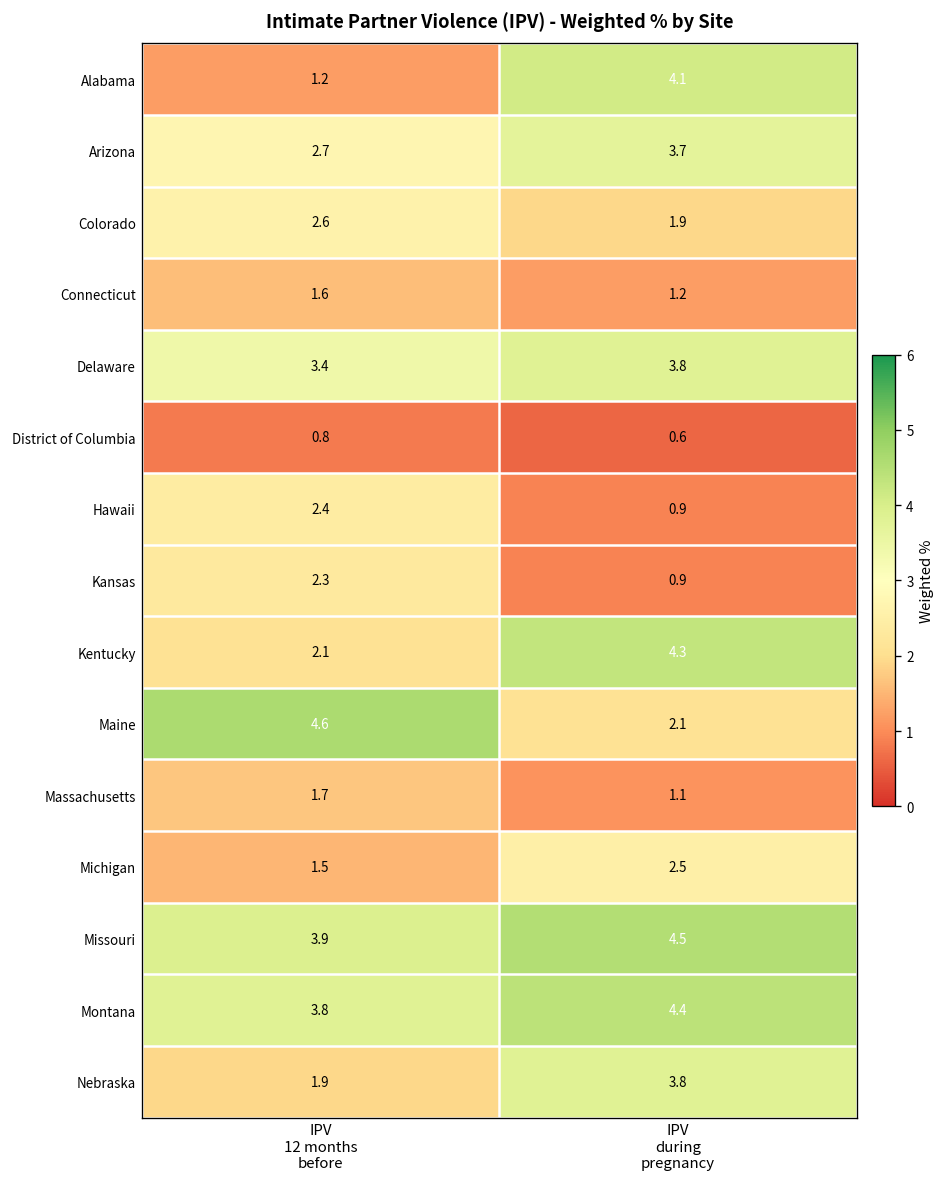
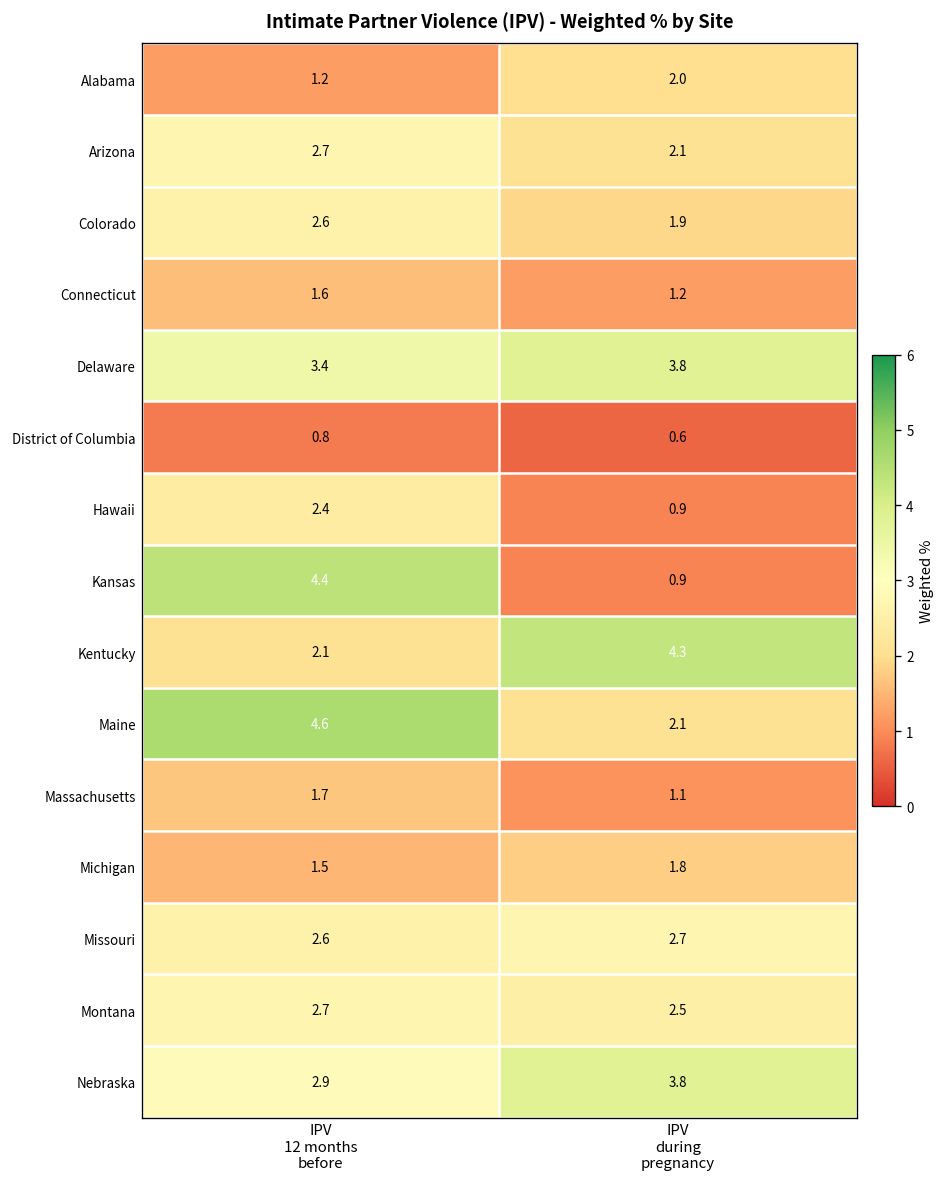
Alabama, IPV during pregnancy: 4.1 -> 2.0
Arizona, IPV during pregnancy: 3.7 -> 2.1
Kansas, IPV 12 months before: 2.3 -> 4.4
Michigan, IPV during pregnancy: 2.5 -> 1.8
Missouri, IPV 12 months before: 3.9 -> 2.6
Missouri, IPV during pregnancy: 4.5 -> 2.7
Montana, IPV 12 months before: 3.8 -> 2.7
Montana, IPV during pregnancy: 4.4 -> 2.5
Nebraska, IPV 12 months before: 1.9 -> 2.9
